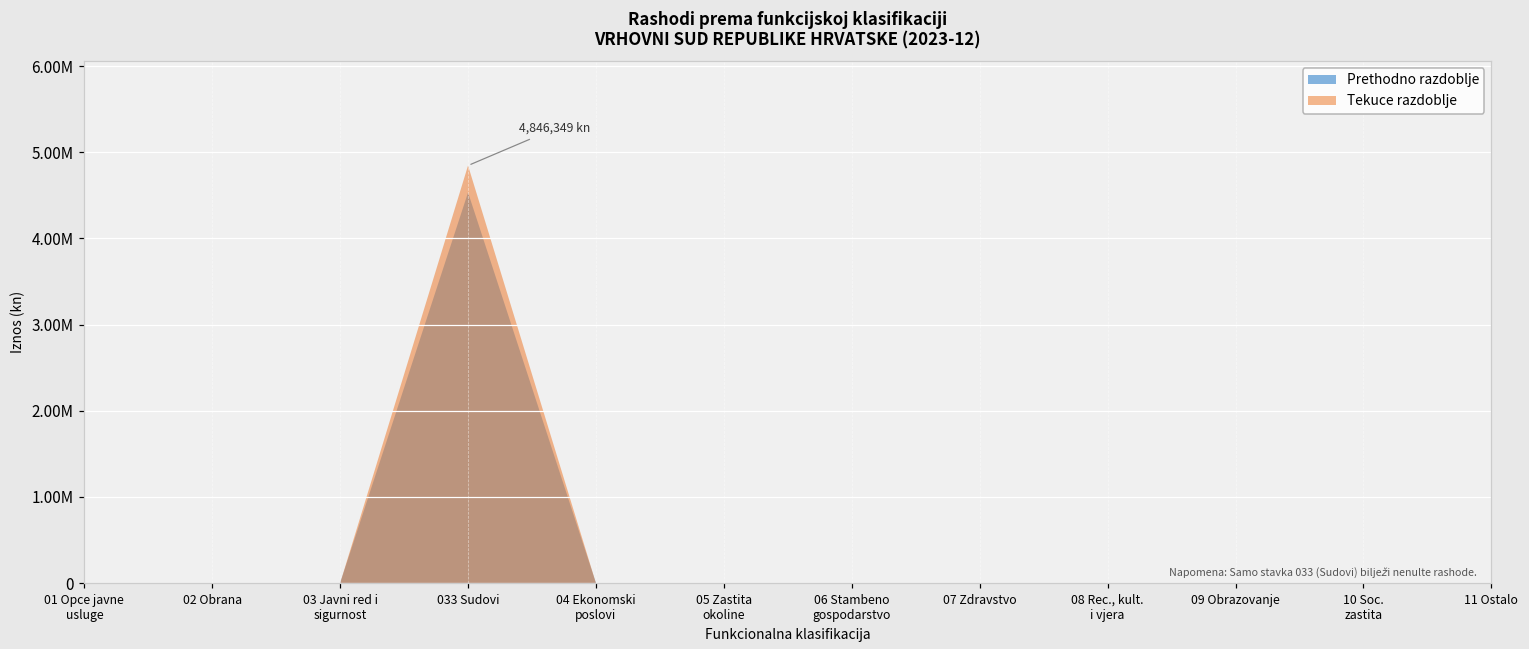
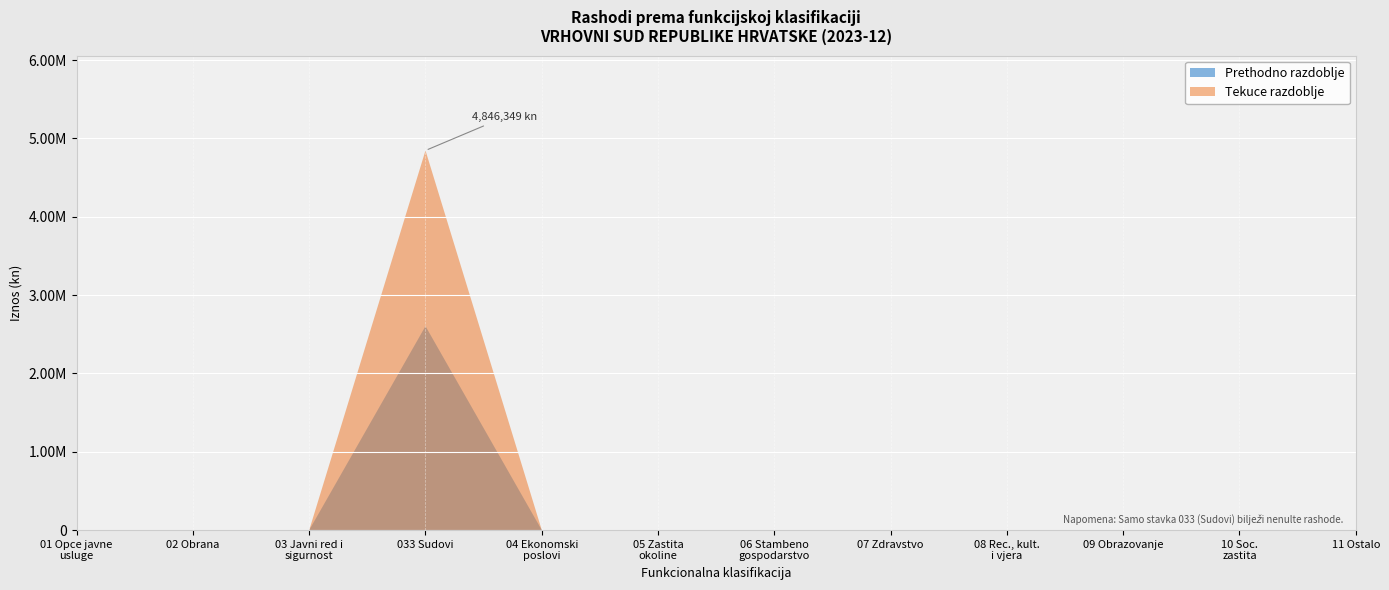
Prethodno razdoblje, 033 Sudovi: 4500000 -> 2600000
